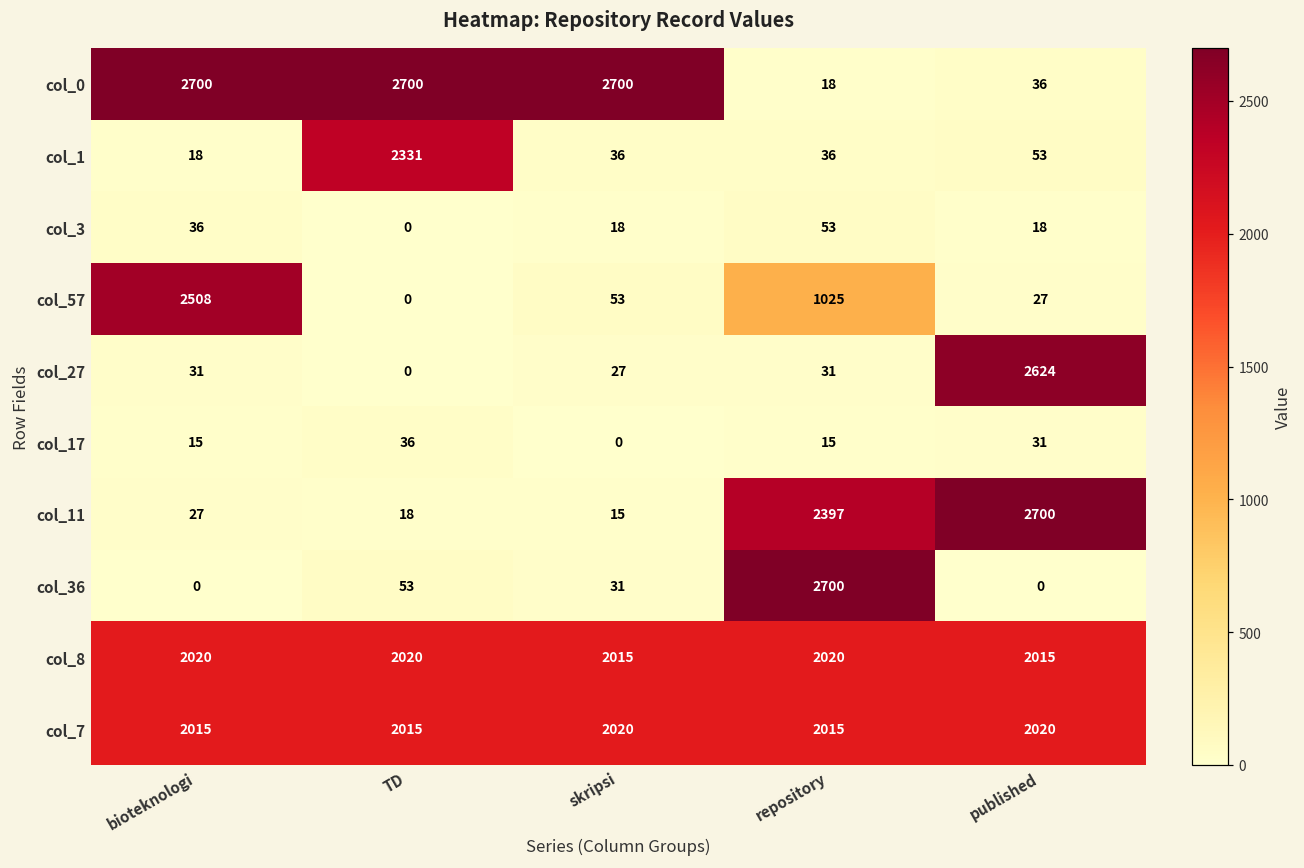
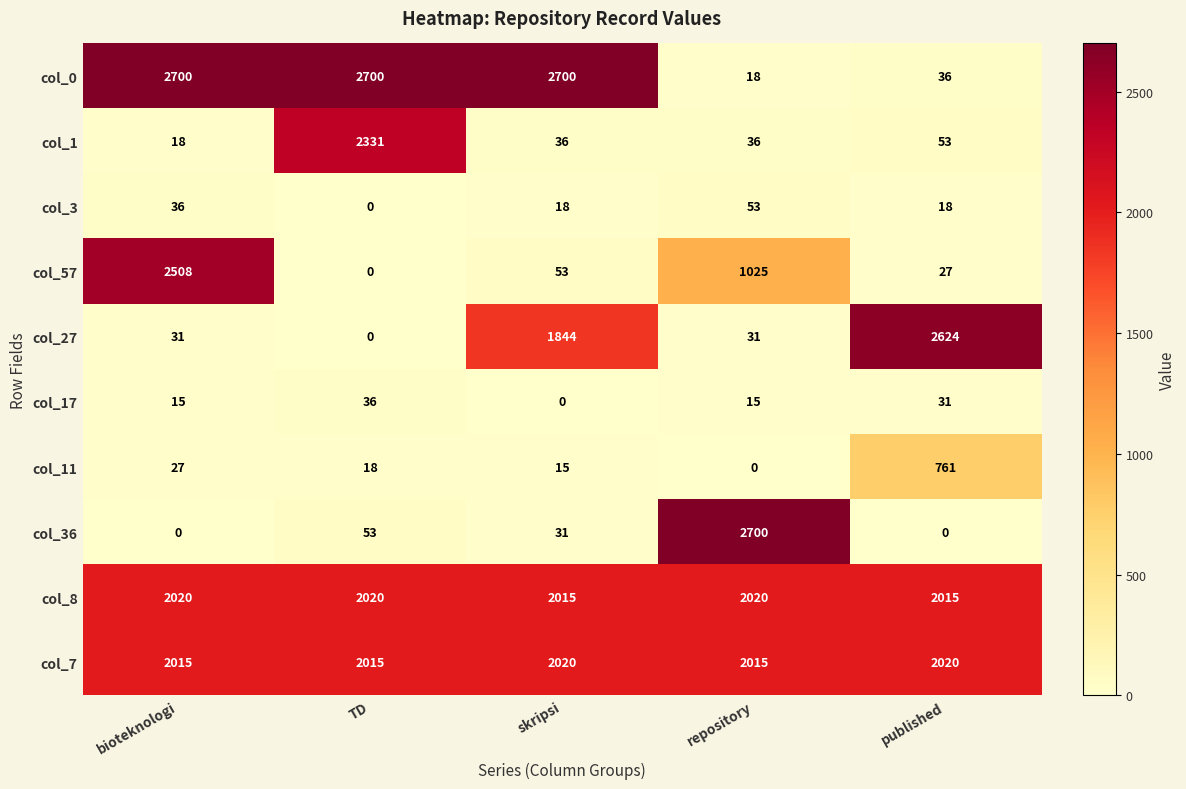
col_27, skripsi: 27 -> 1844
col_11, repository: 2397 -> 0
col_11, published: 2700 -> 761
